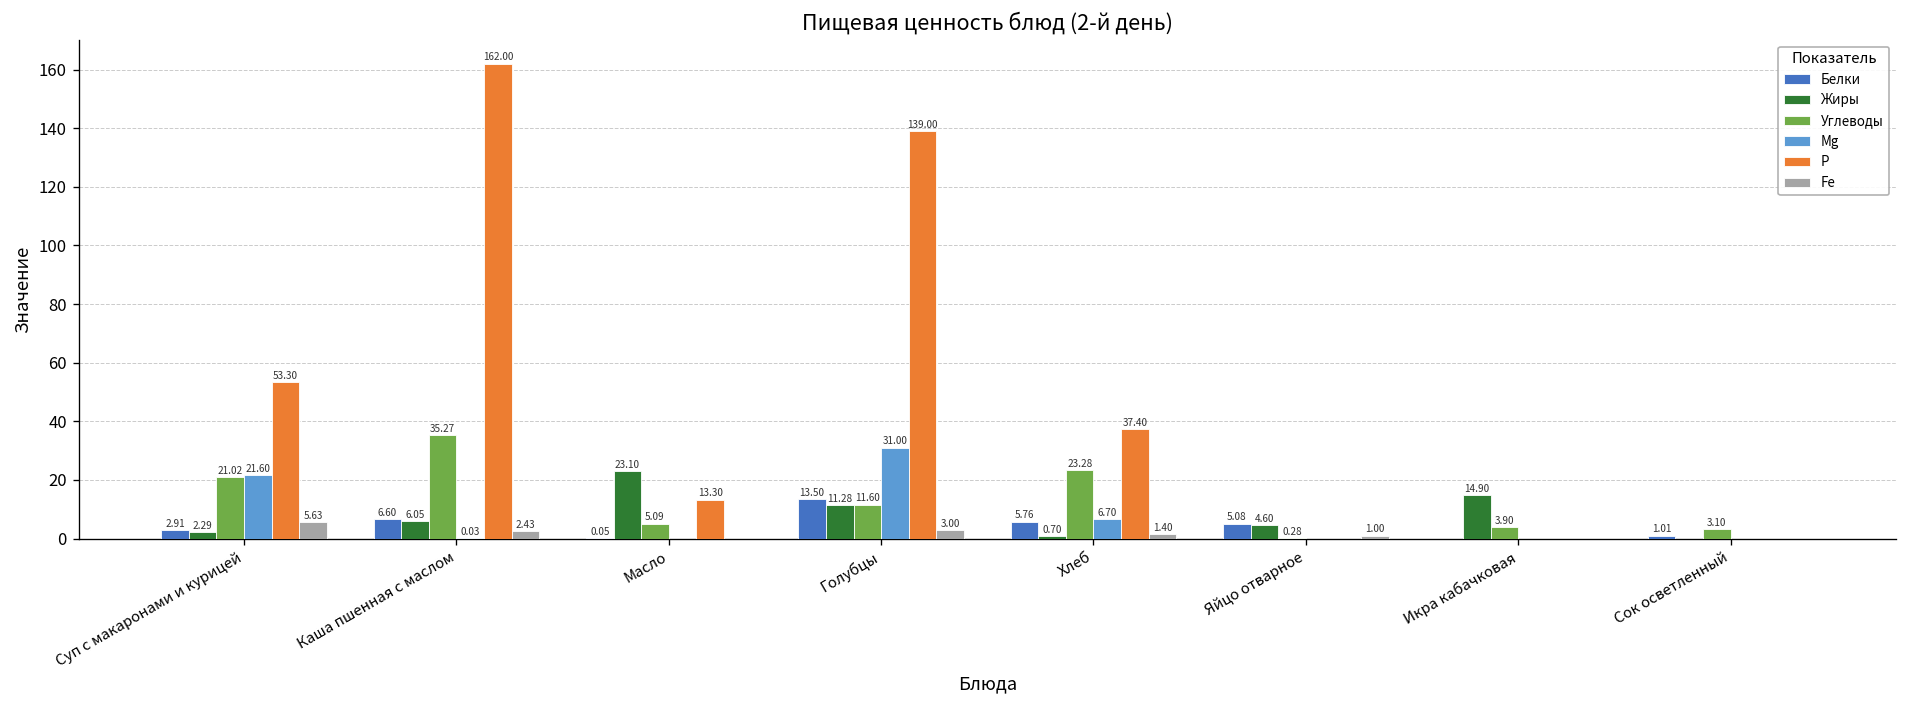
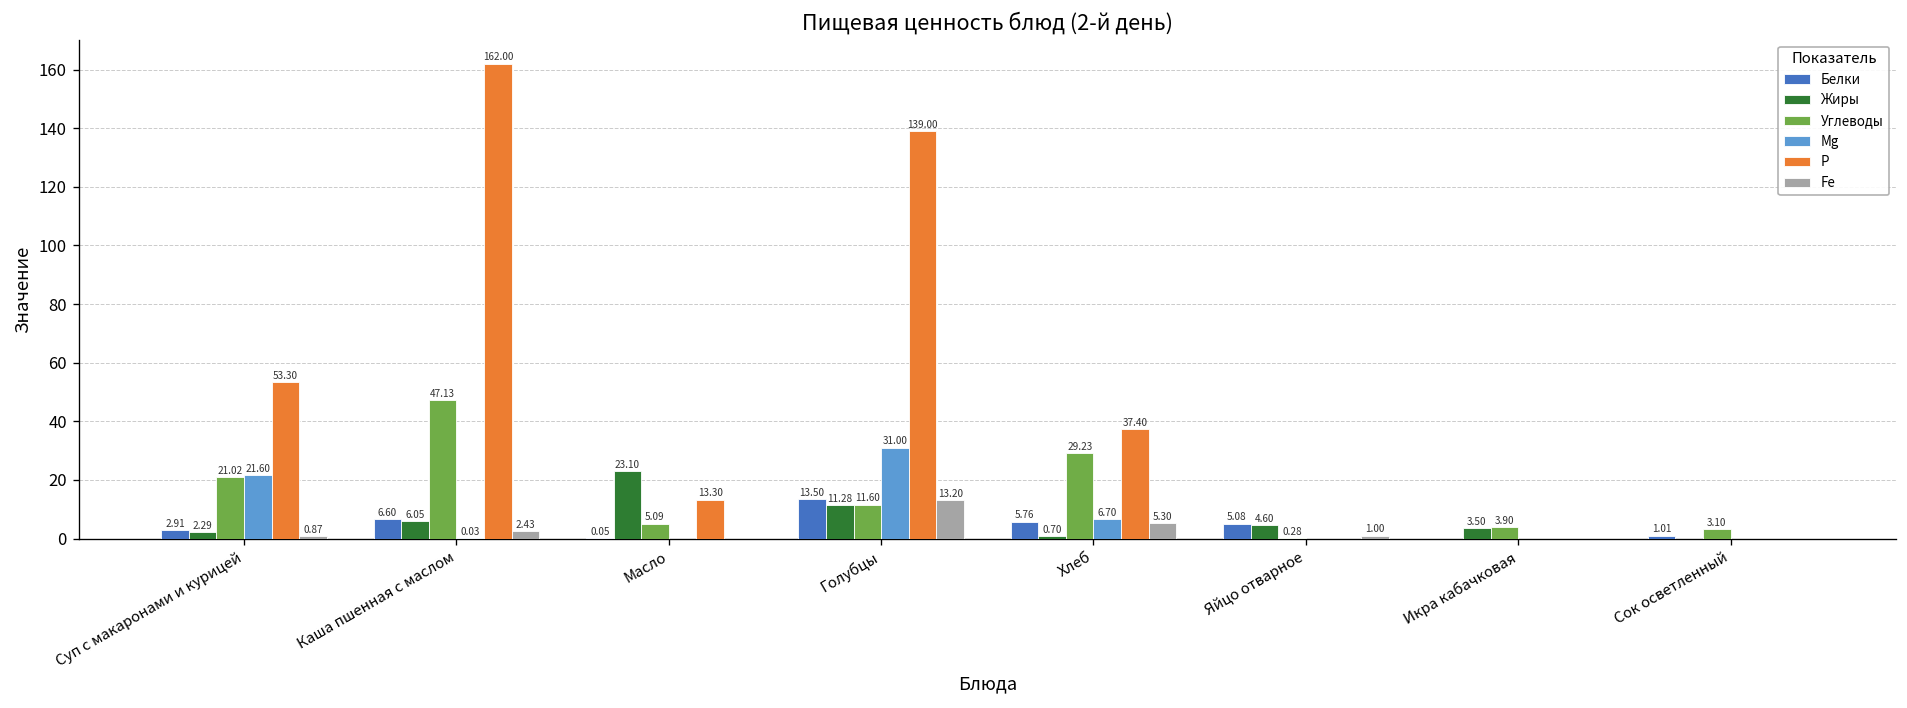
Fe, Суп с макаронами и курицей: 5.63 -> 0.87
Углеводы, Каша пшенная с маслом: 35.27 -> 47.13
Fe, Голубцы: 3.00 -> 13.20
Углеводы, Хлеб: 23.28 -> 29.23
Fe, Хлеб: 1.40 -> 5.30
Жиры, Икра кабачковая: 14.90 -> 3.50
